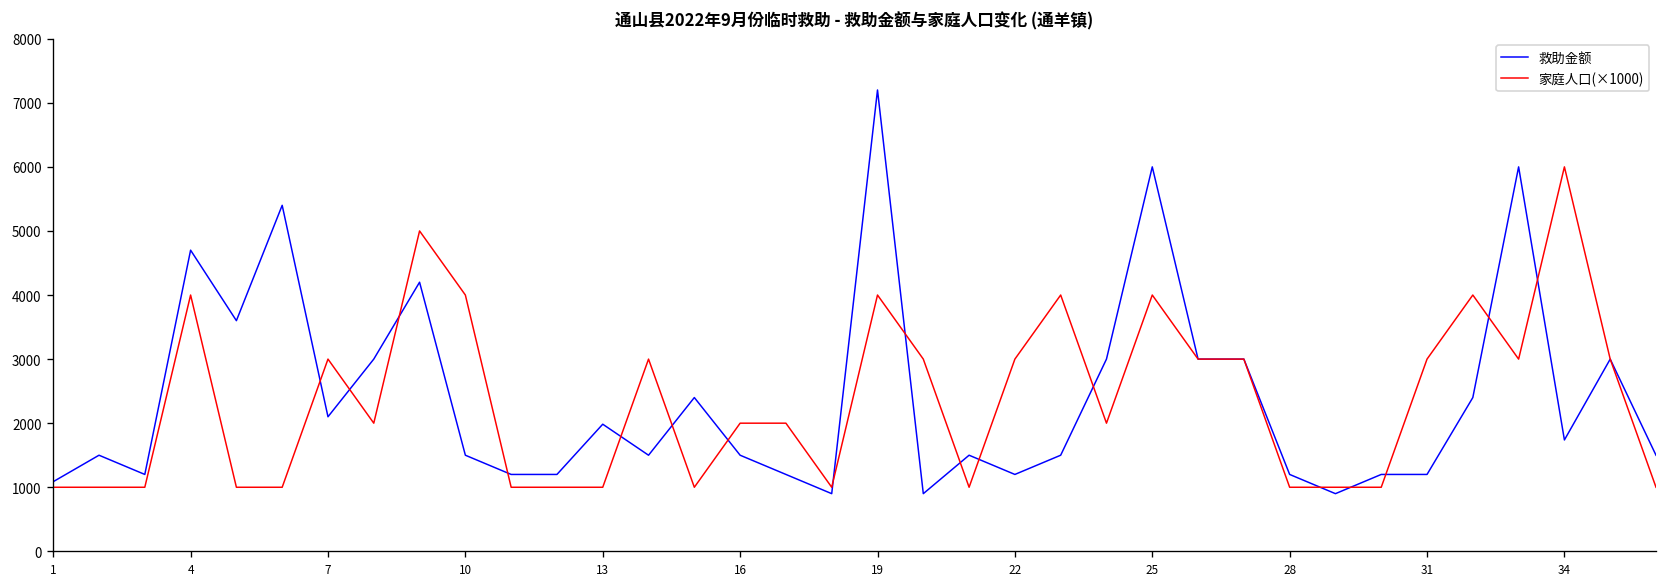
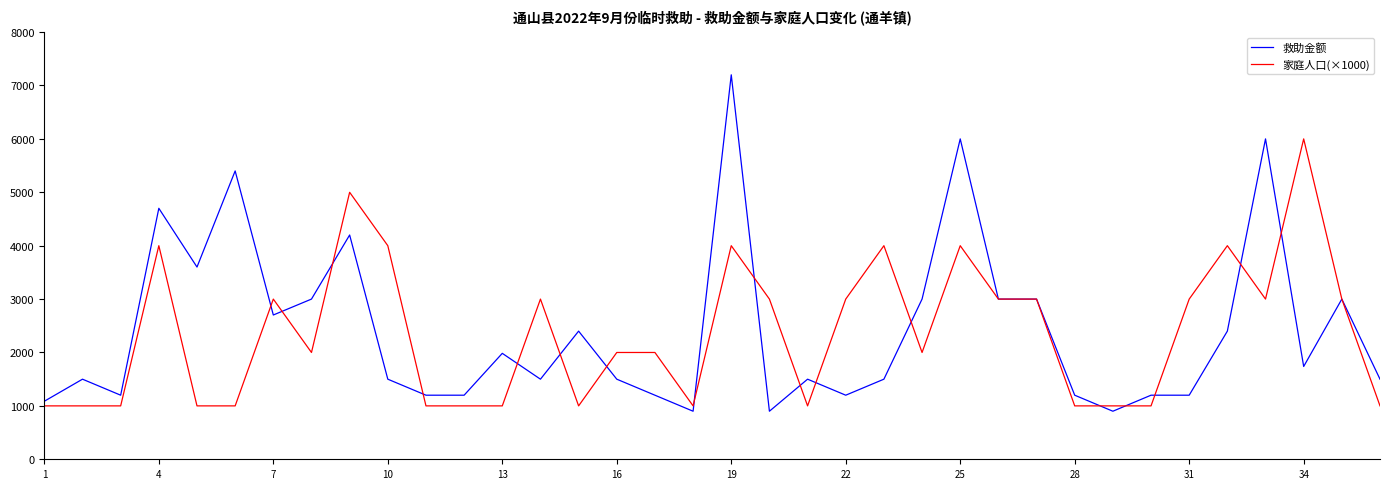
救助金额, 7: 2100 -> 2700
